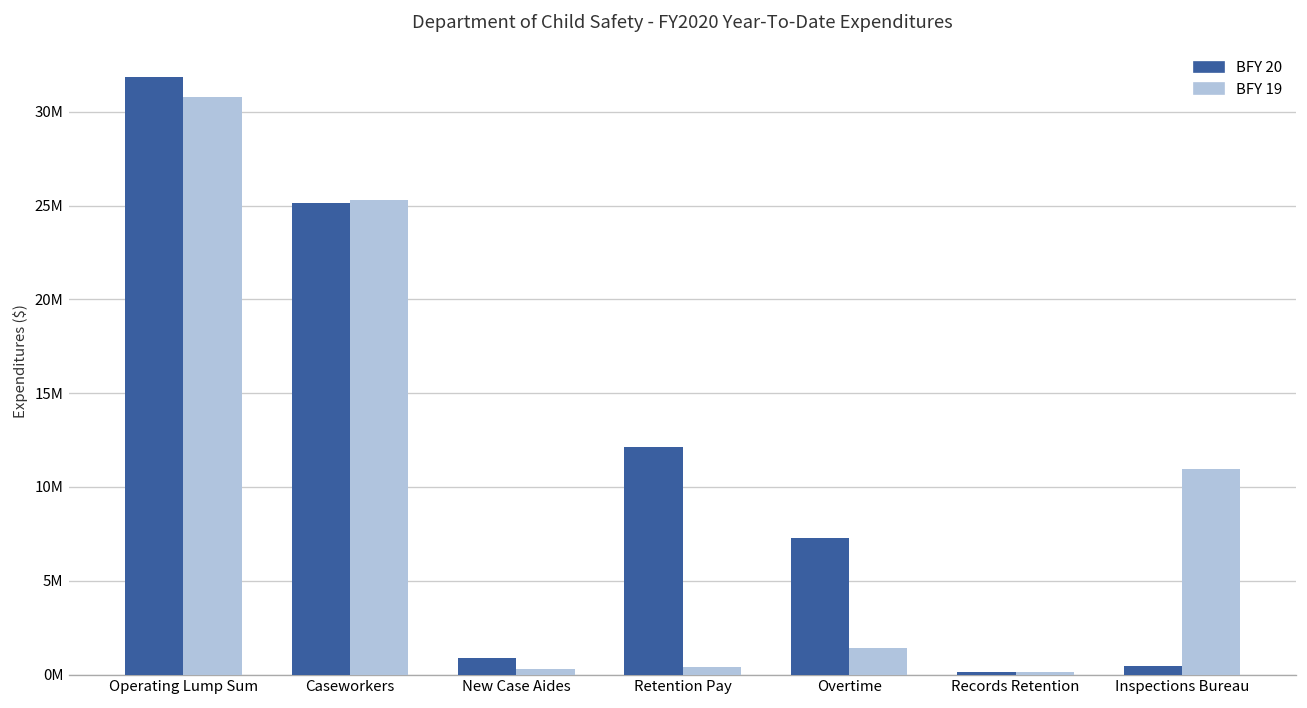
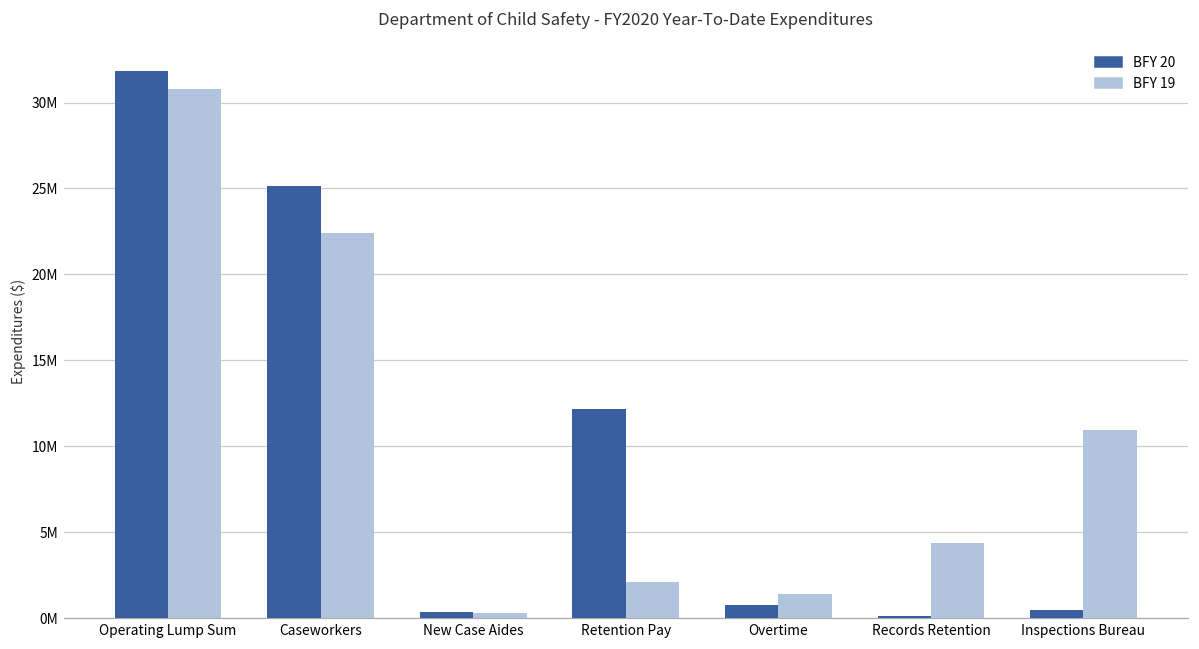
BFY 19, Caseworkers: 25300000 -> 22400000
BFY 20, New Case Aides: 900000 -> 300000
BFY 19, Retention Pay: 400000 -> 2100000
BFY 20, Overtime: 7300000 -> 700000
BFY 19, Records Retention: 100000 -> 4400000
